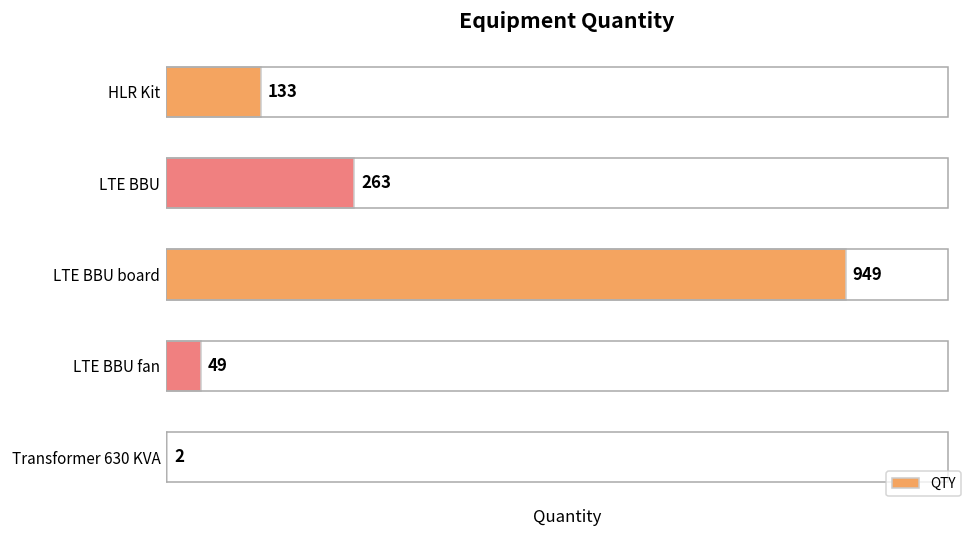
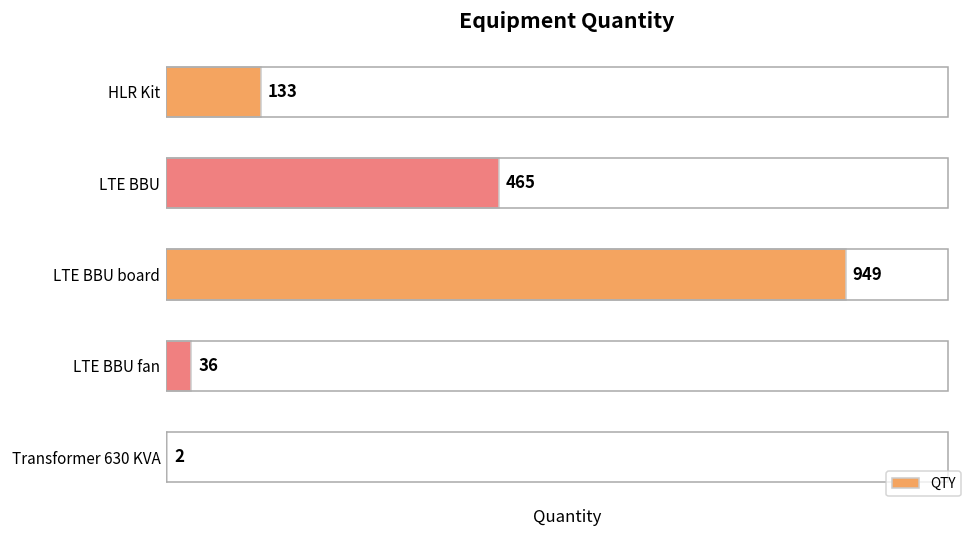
LTE BBU: 263 -> 465
LTE BBU fan: 49 -> 36
